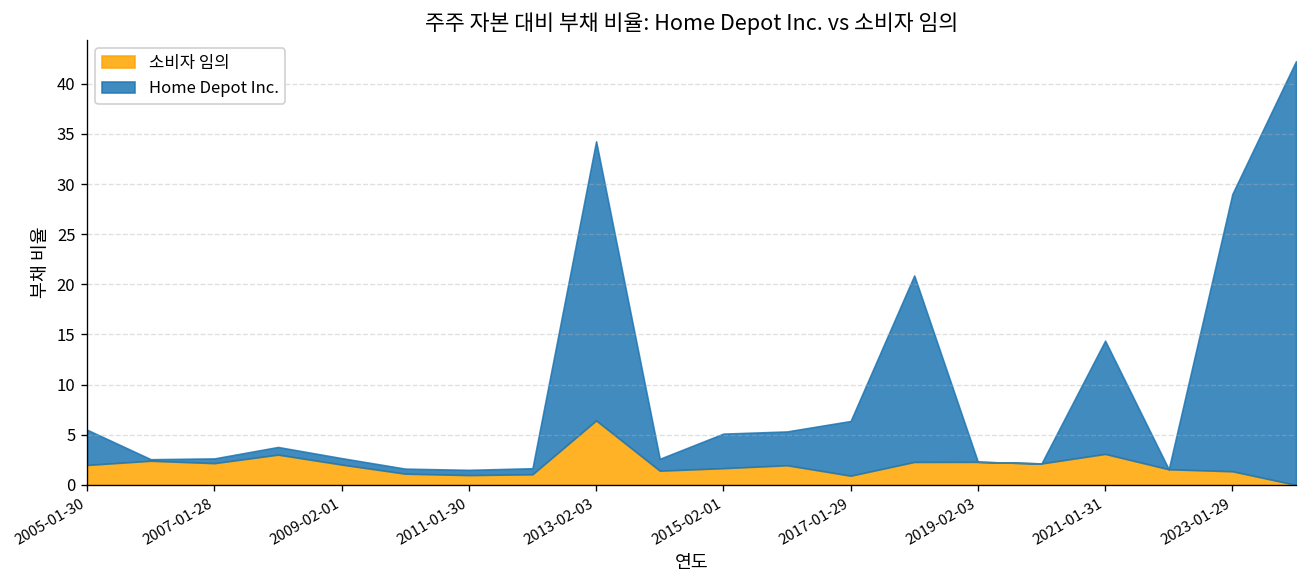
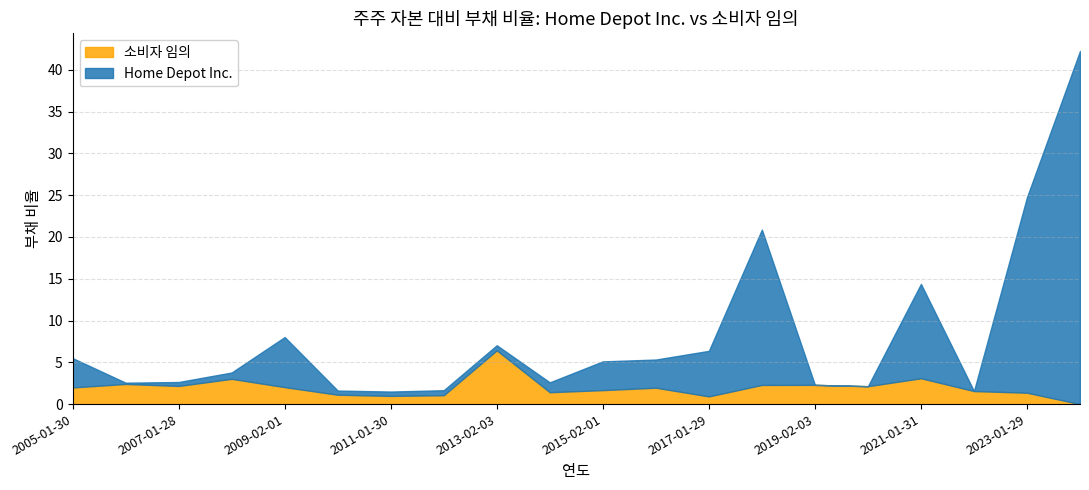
Home Depot Inc., 2009-02-01: 1 -> 6
Home Depot Inc., 2013-02-03: 28 -> 1
Home Depot Inc., 2023-01-29: 28 -> 23
